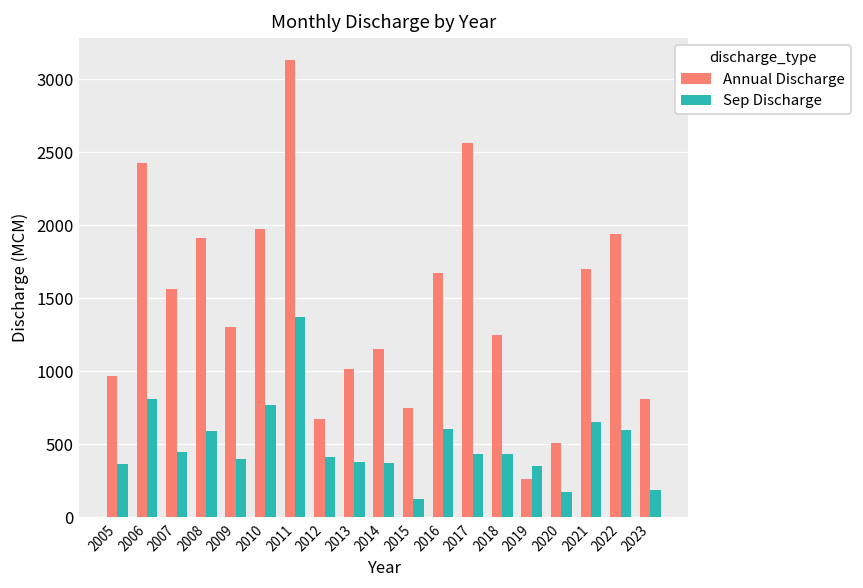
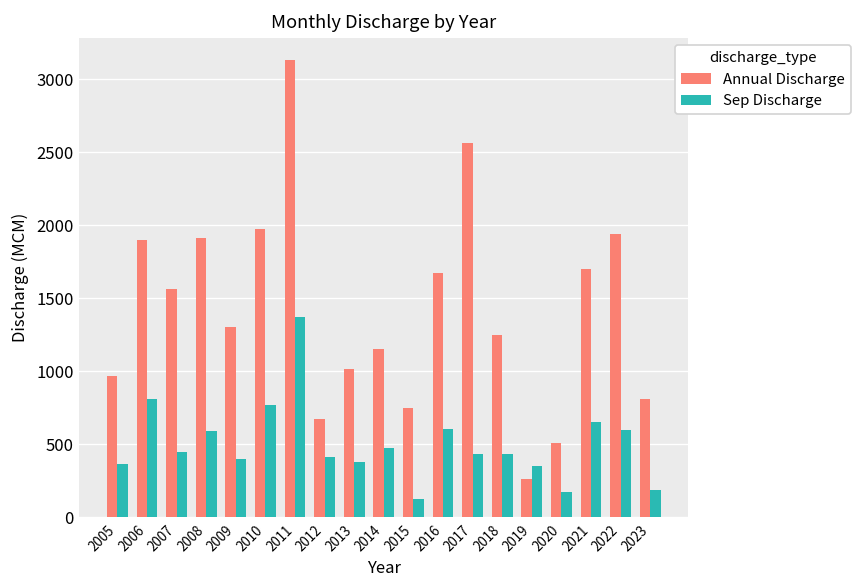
Annual Discharge, 2006: 2420 -> 1900
Sep Discharge, 2014: 370 -> 480
